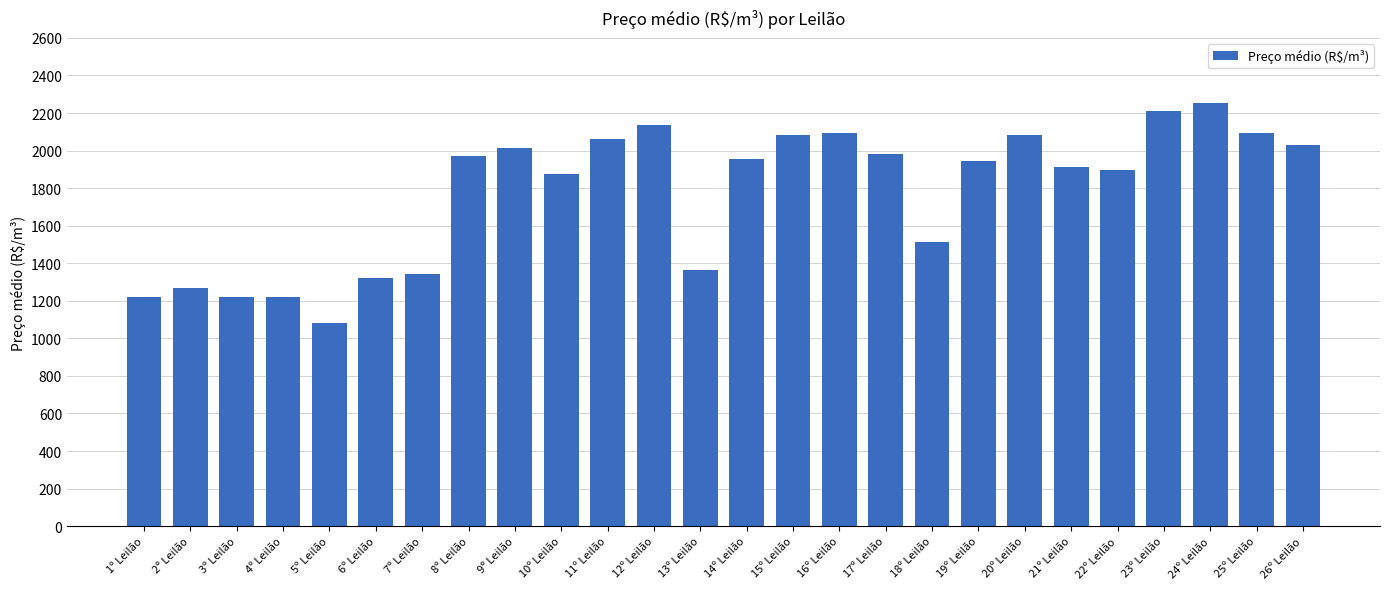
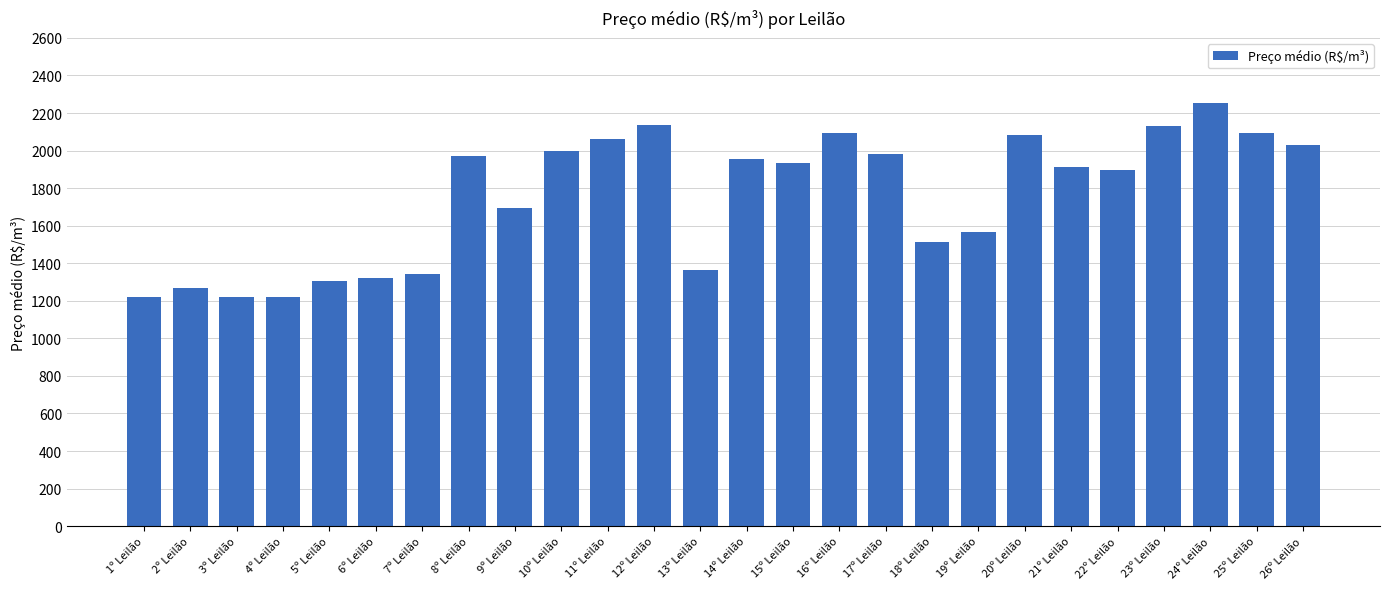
5º Leilão: 1080 -> 1310
9º Leilão: 2010 -> 1690
10º Leilão: 1870 -> 2000
15º Leilão: 2090 -> 1930
19º Leilão: 1940 -> 1560
23º Leilão: 2210 -> 2130
